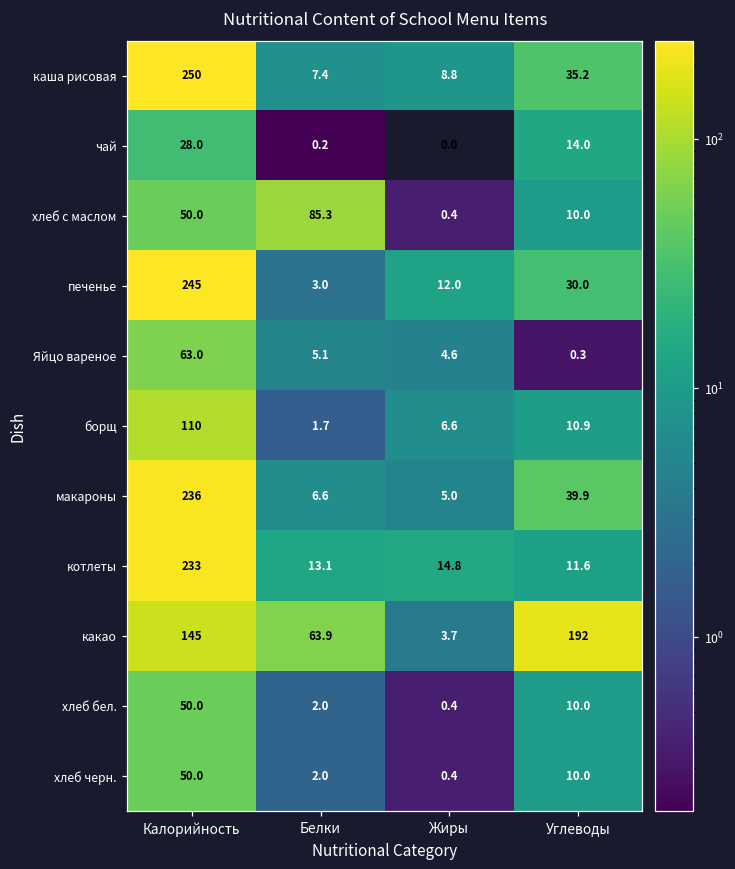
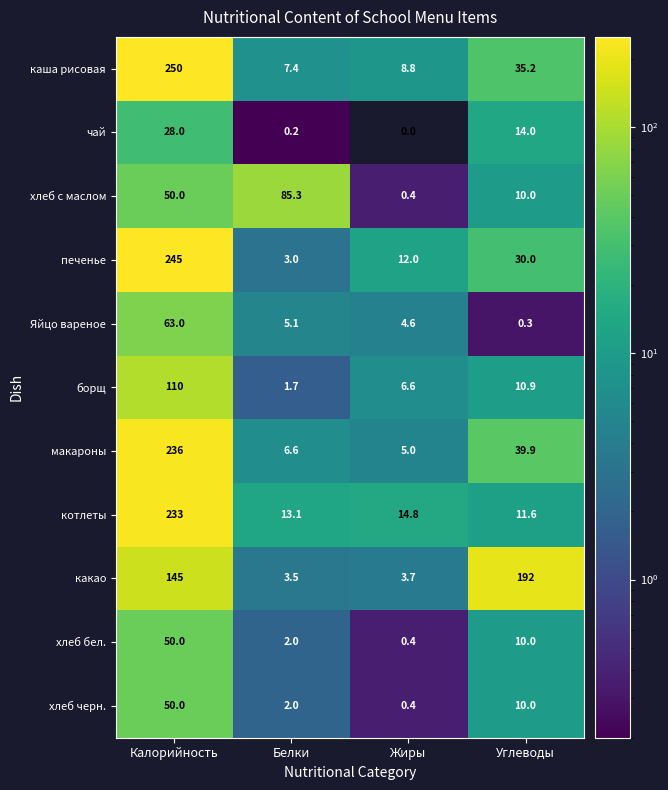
какао, Белки: 63.9 -> 3.5
